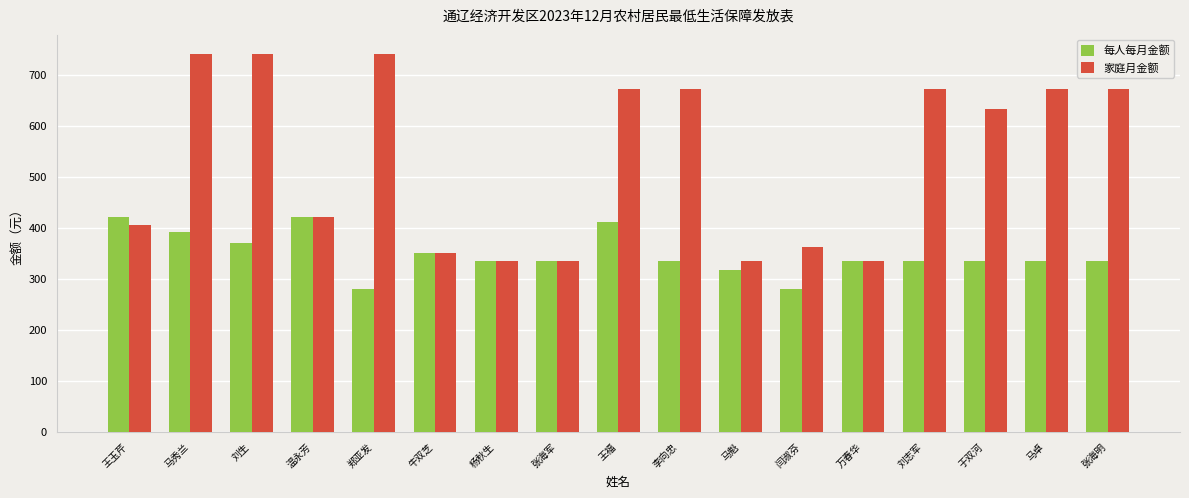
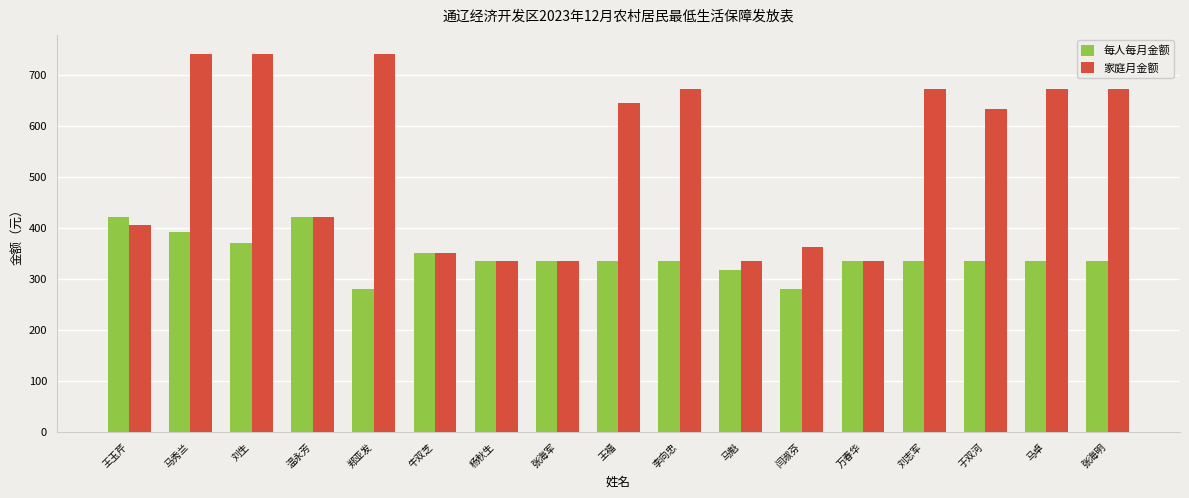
每人每月金额, 王福: 410 -> 340
家庭月金额, 王福: 670 -> 650
